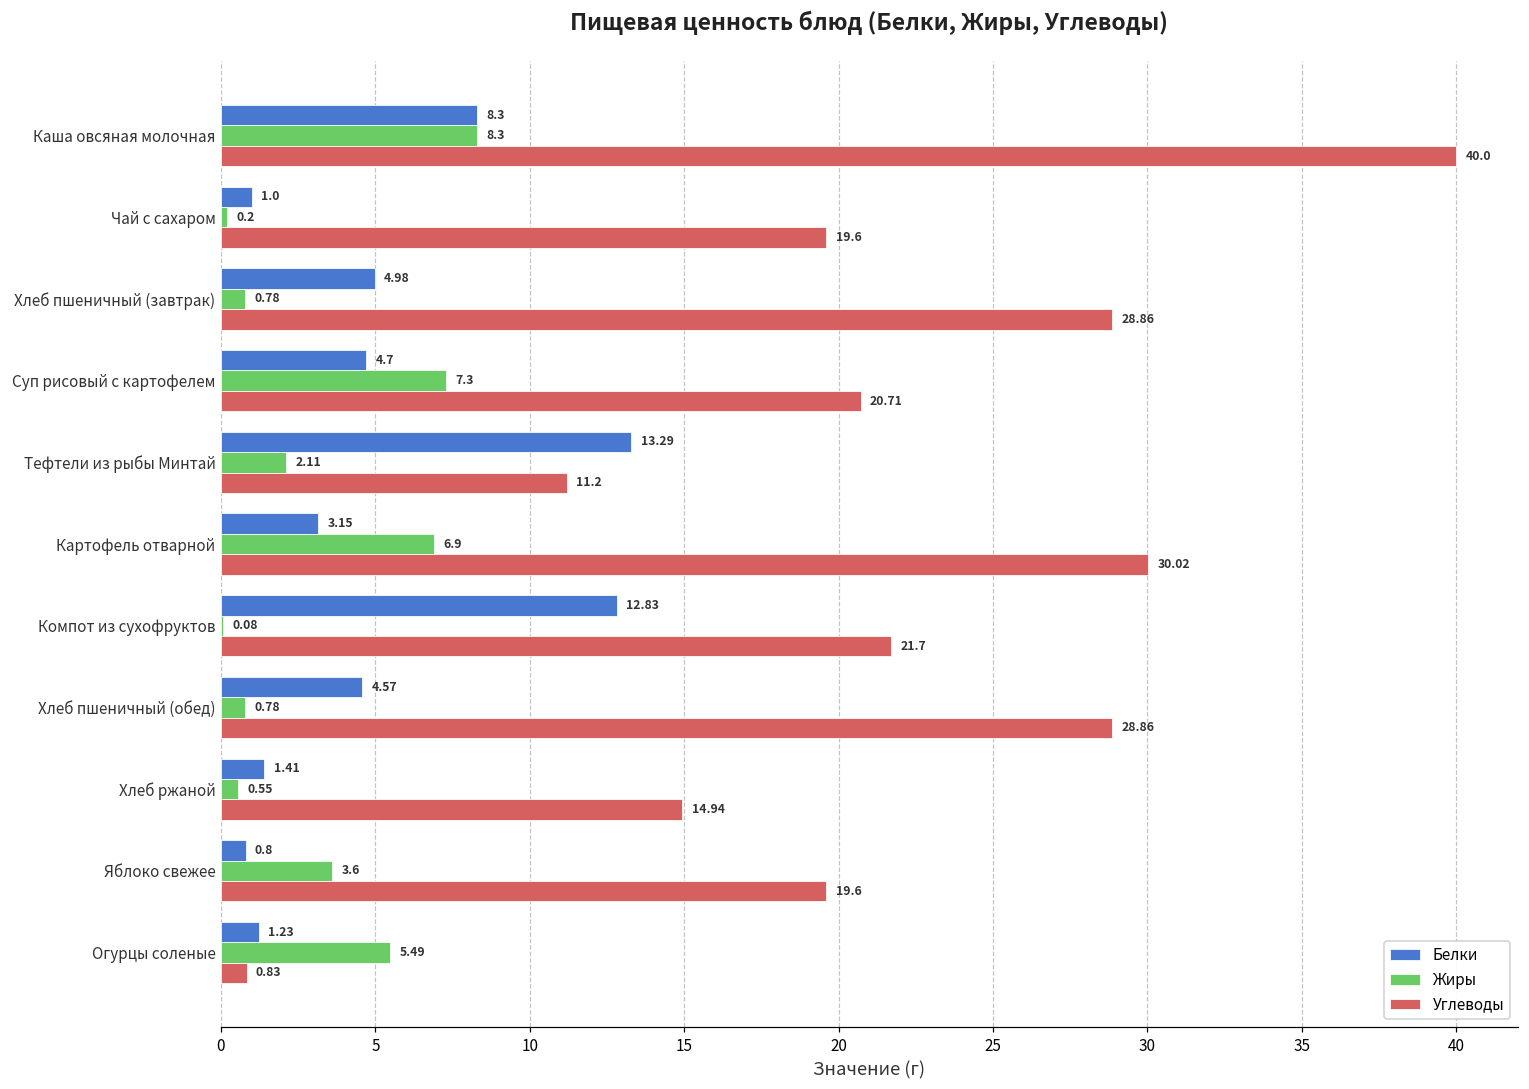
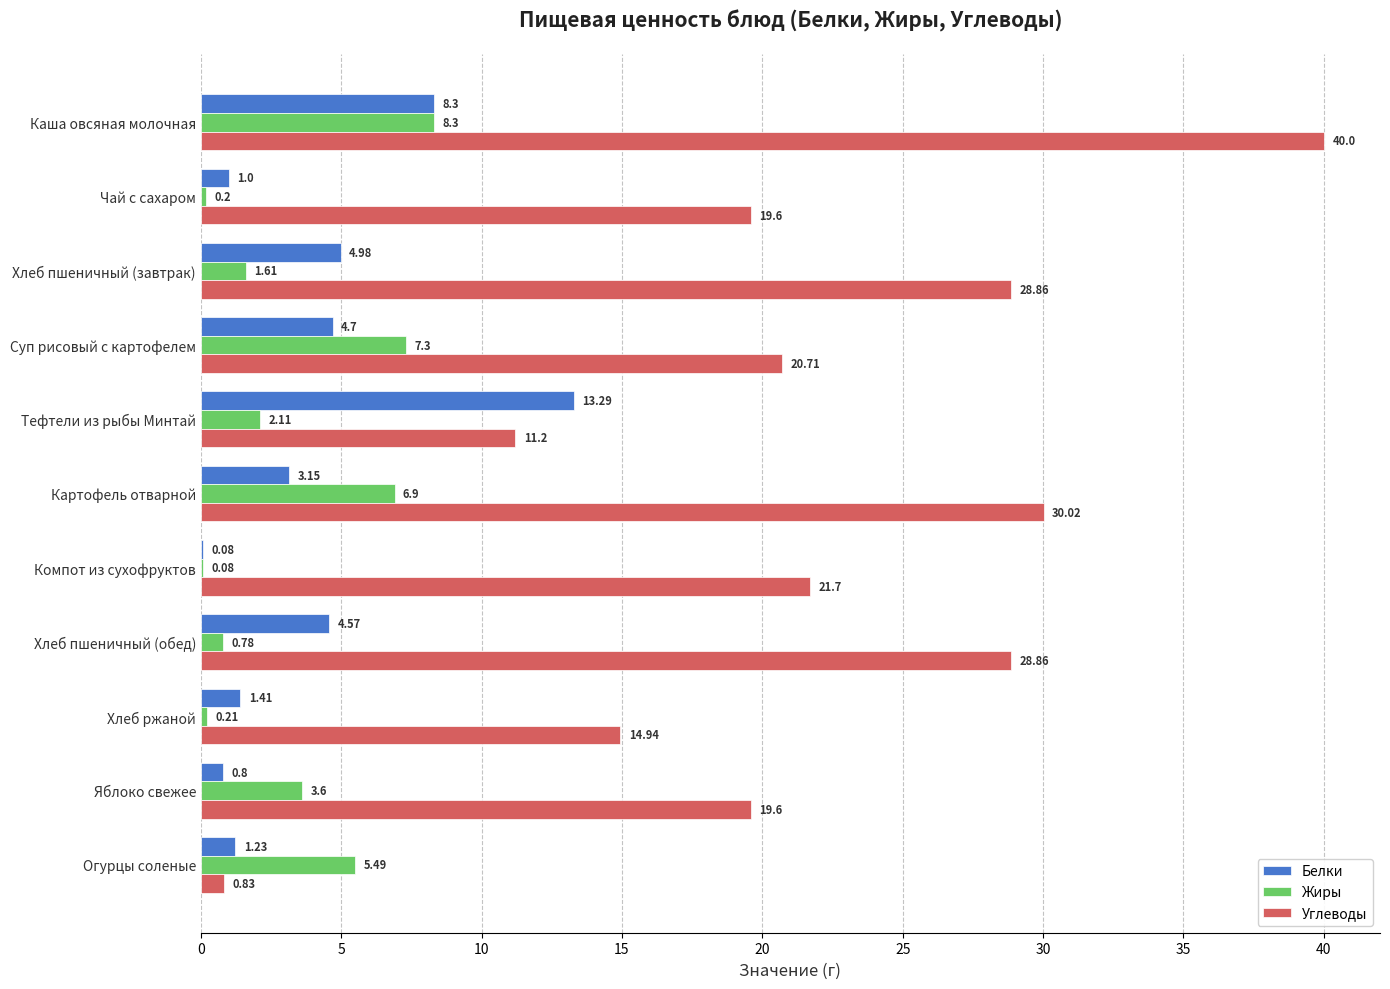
Жиры, Хлеб пшеничный (завтрак): 0.78 -> 1.61
Белки, Компот из сухофруктов: 12.83 -> 0.08
Жиры, Хлеб ржаной: 0.55 -> 0.21
